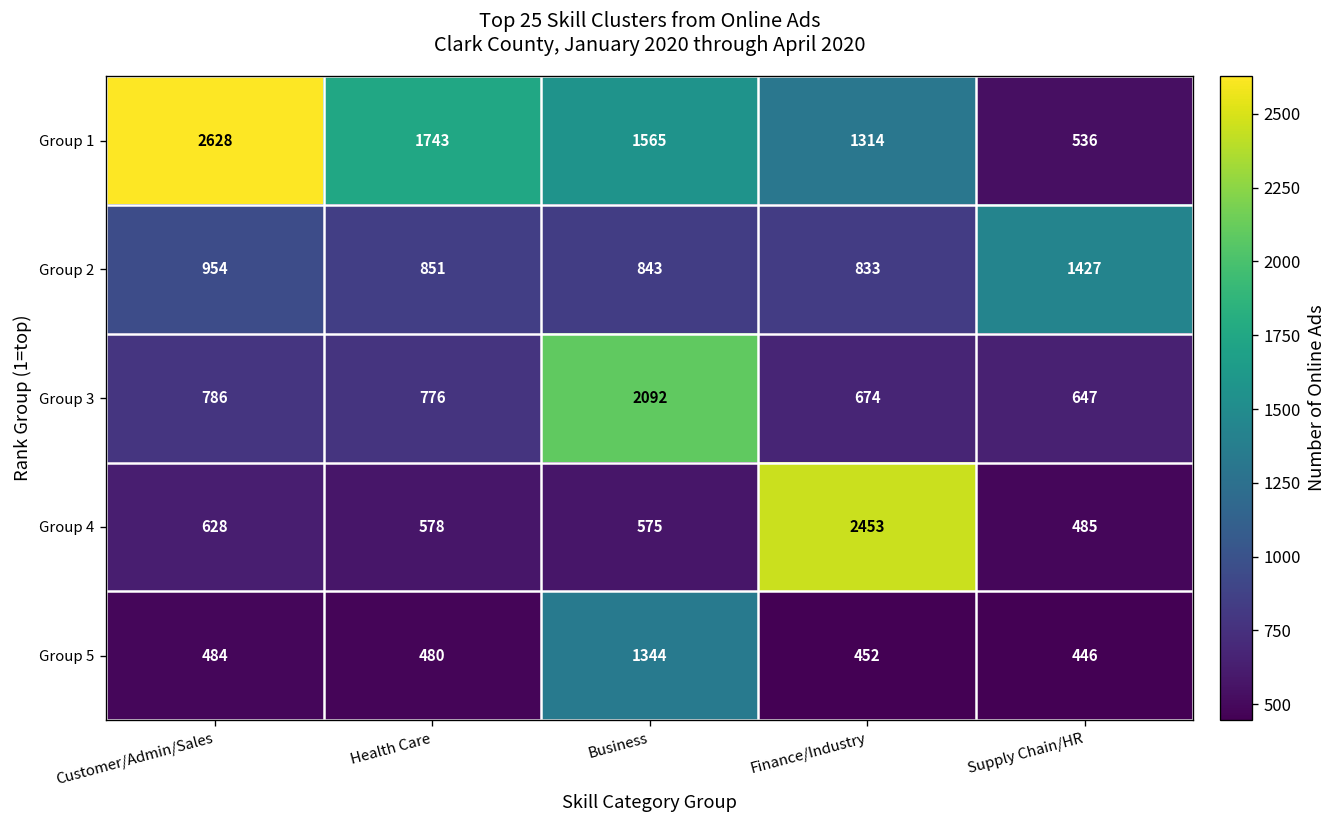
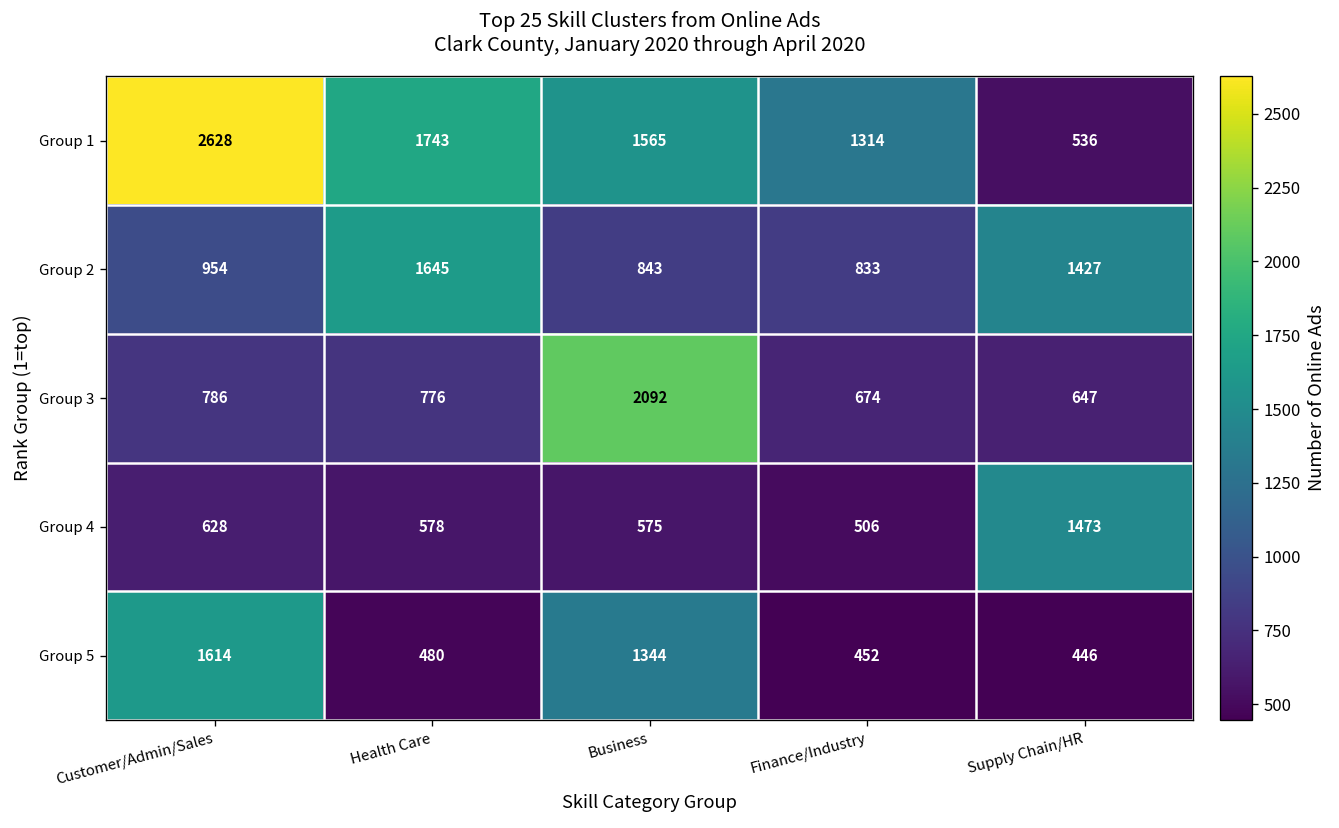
Group 2, Health Care: 851 -> 1645
Group 4, Finance/Industry: 2453 -> 506
Group 4, Supply Chain/HR: 485 -> 1473
Group 5, Customer/Admin/Sales: 484 -> 1614
